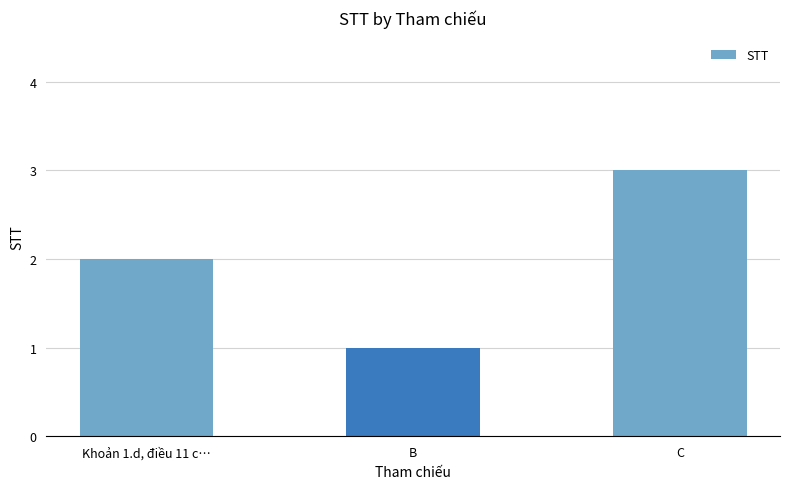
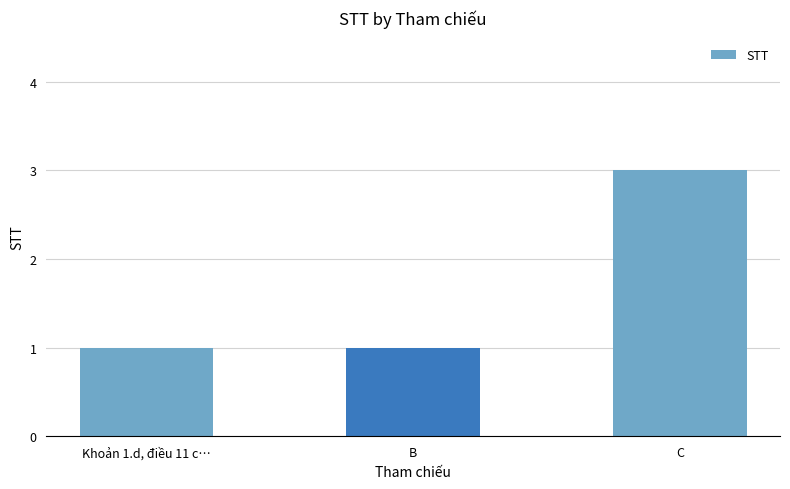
Khoản 1.d, điều 11 c…: 2 -> 1
